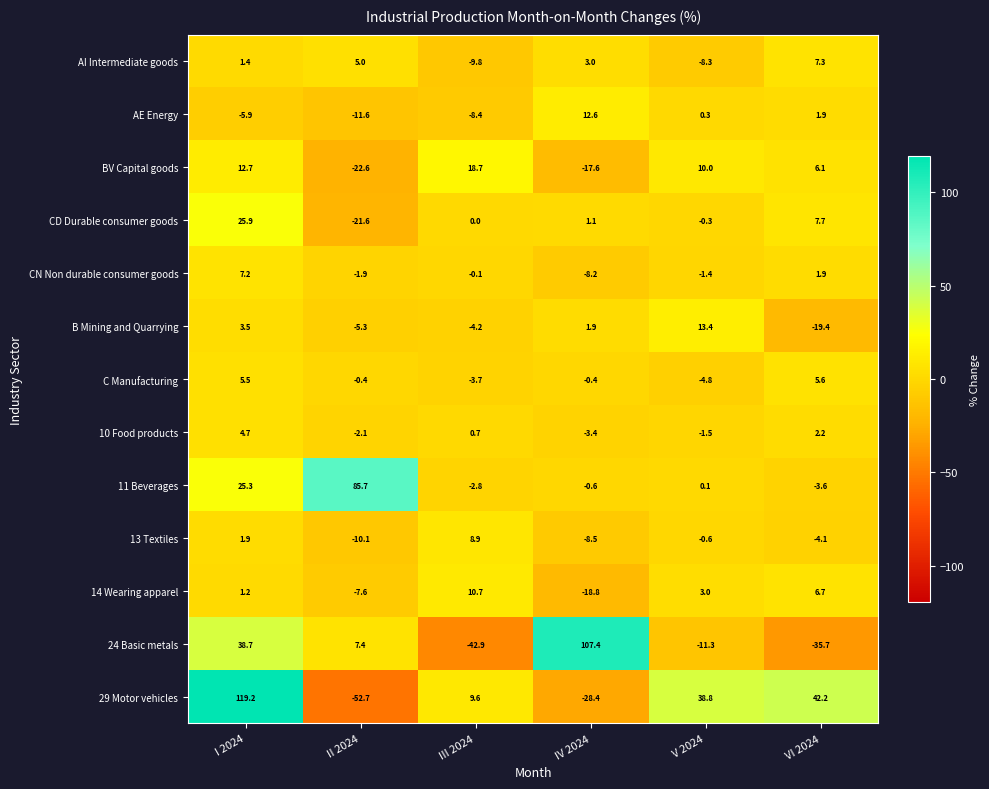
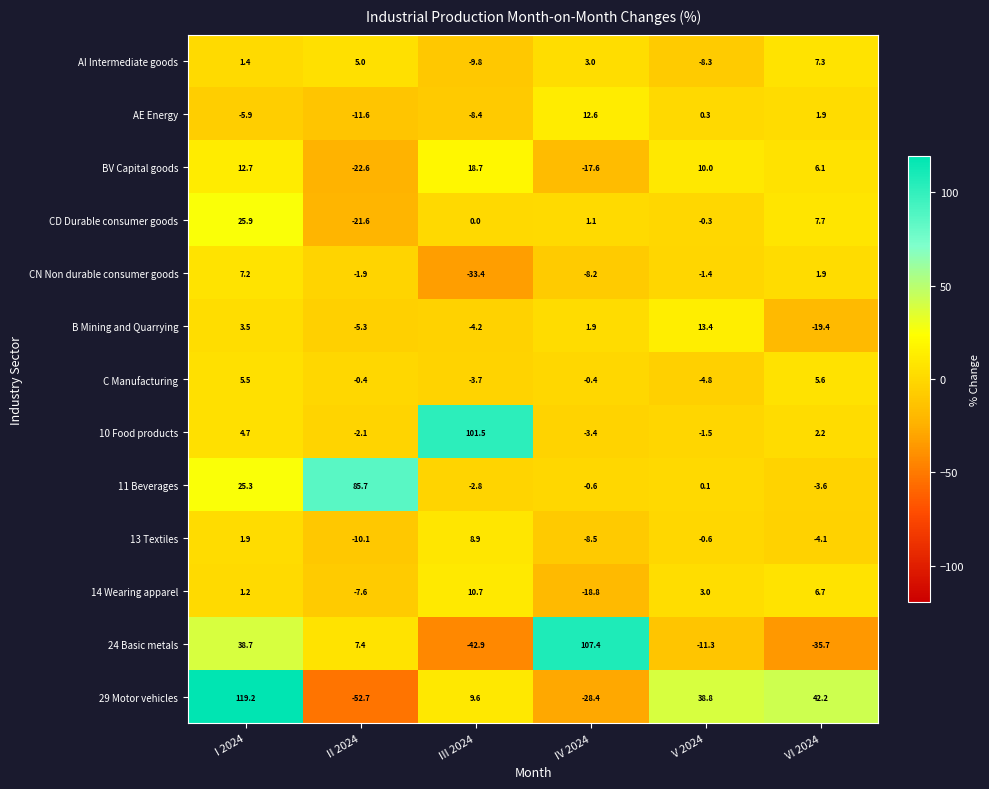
CN Non durable consumer goods, III 2024: -0.1 -> -33.4
10 Food products, III 2024: 0.7 -> 101.5
